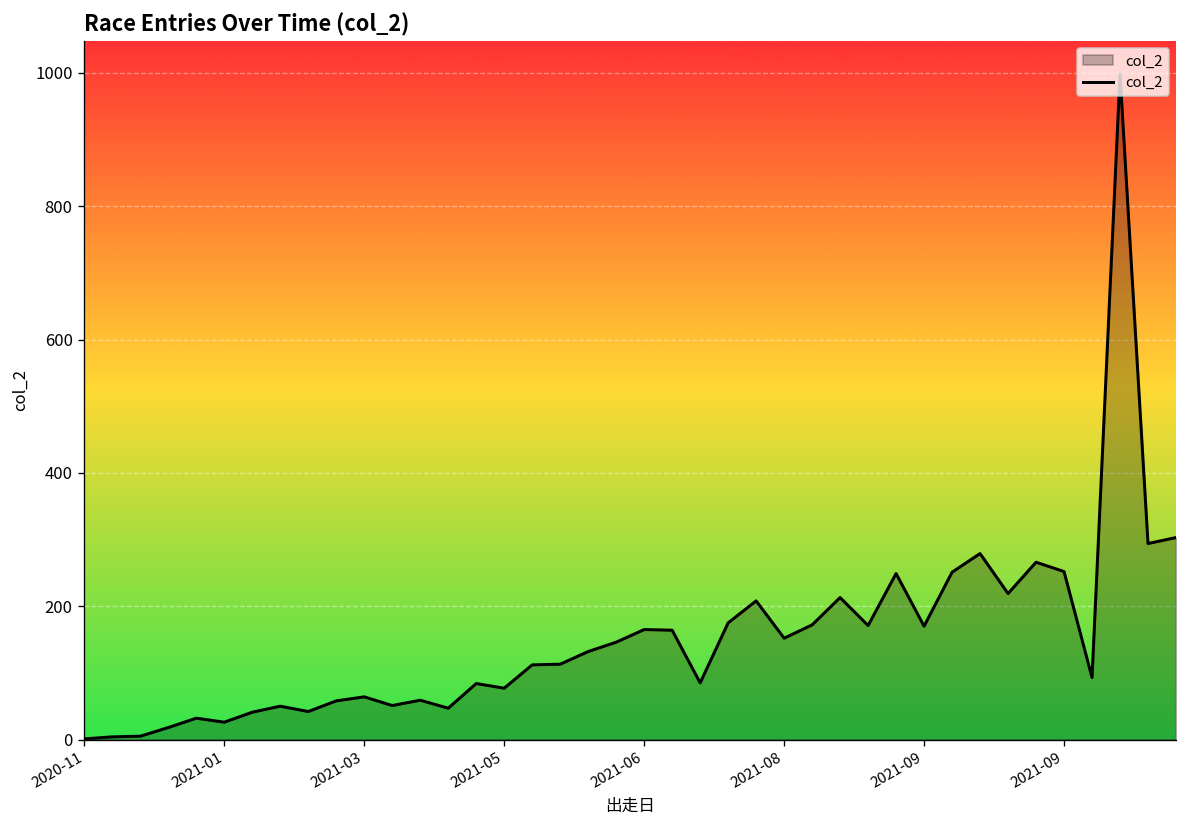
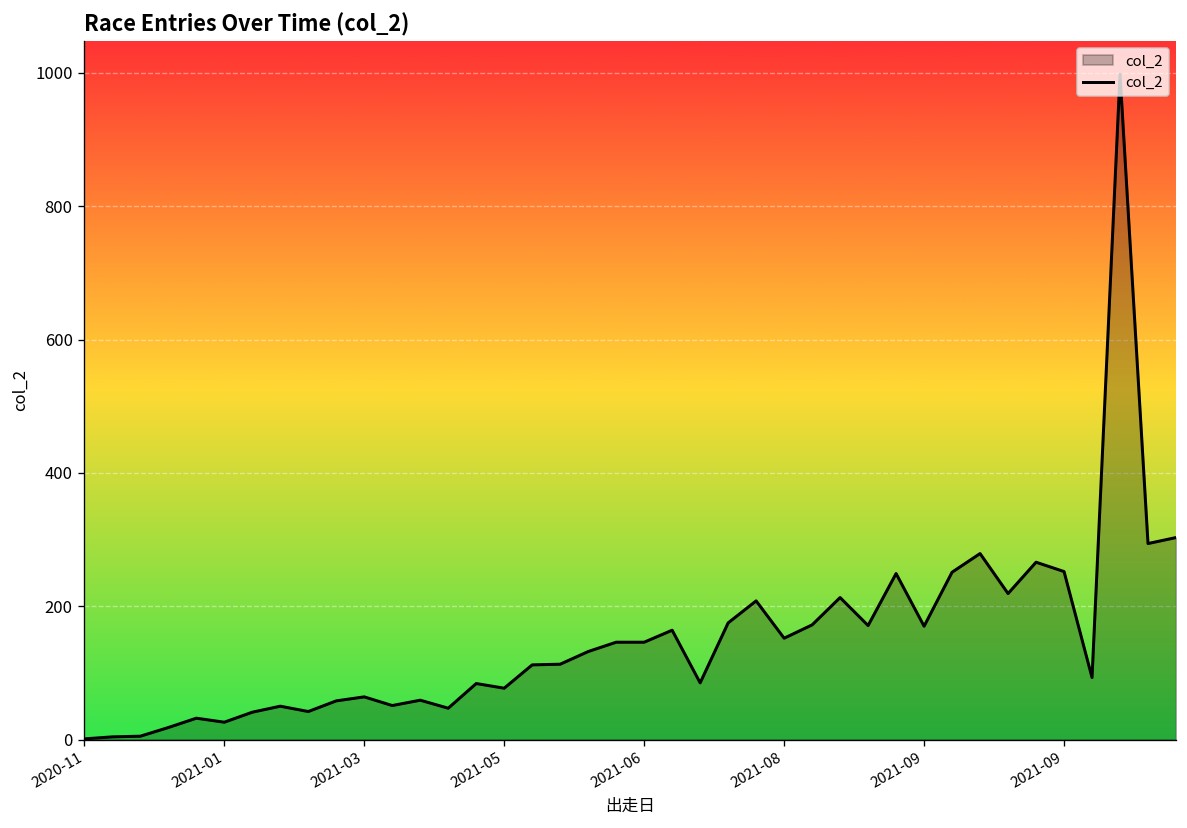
2021-06: 170 -> 150
